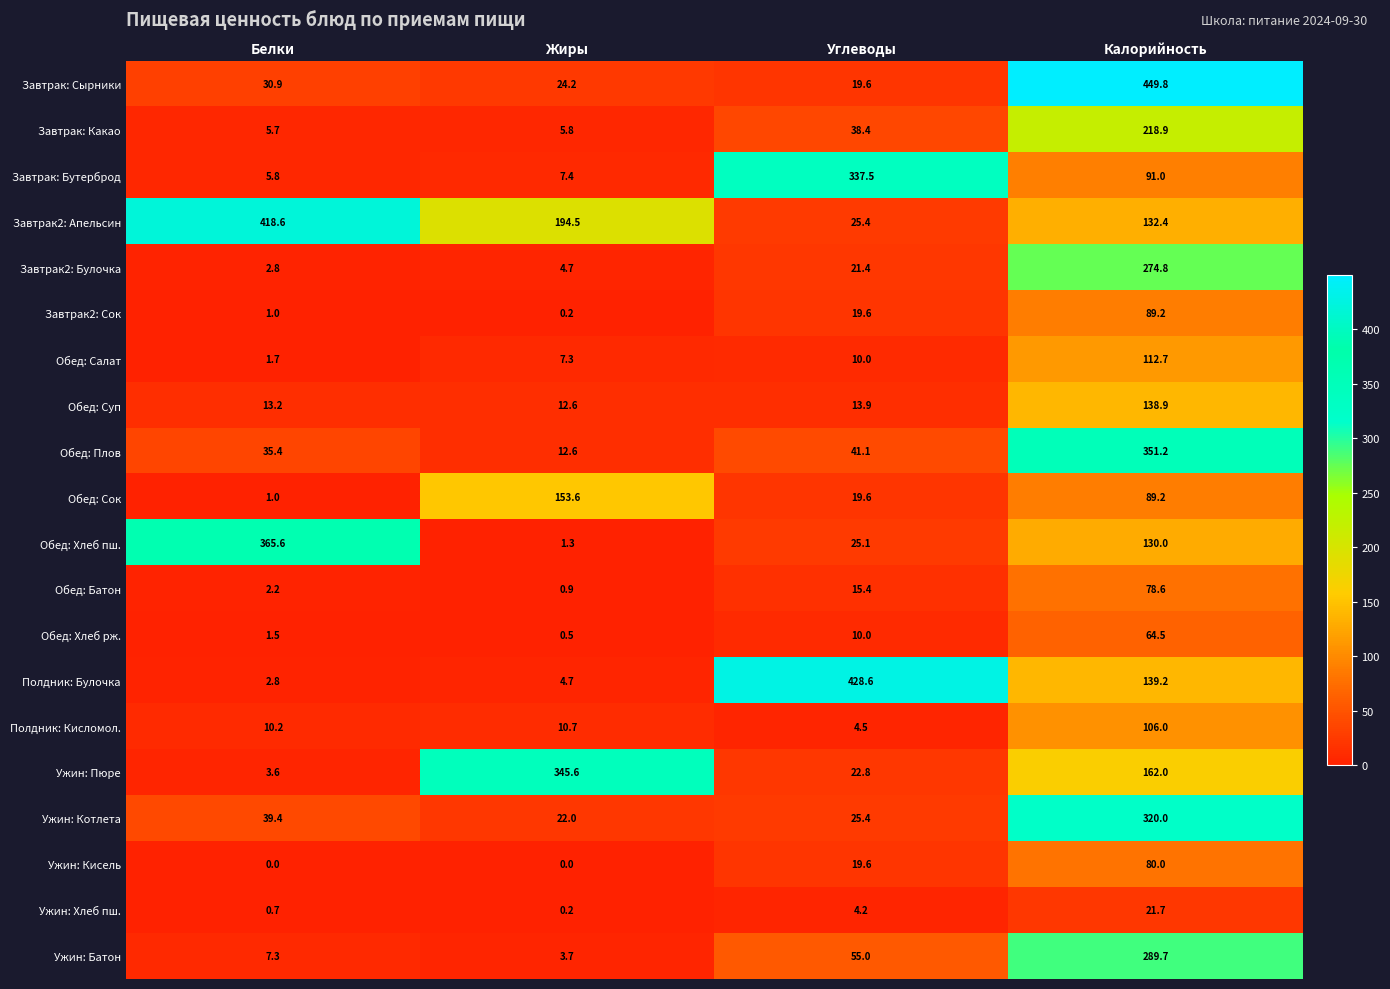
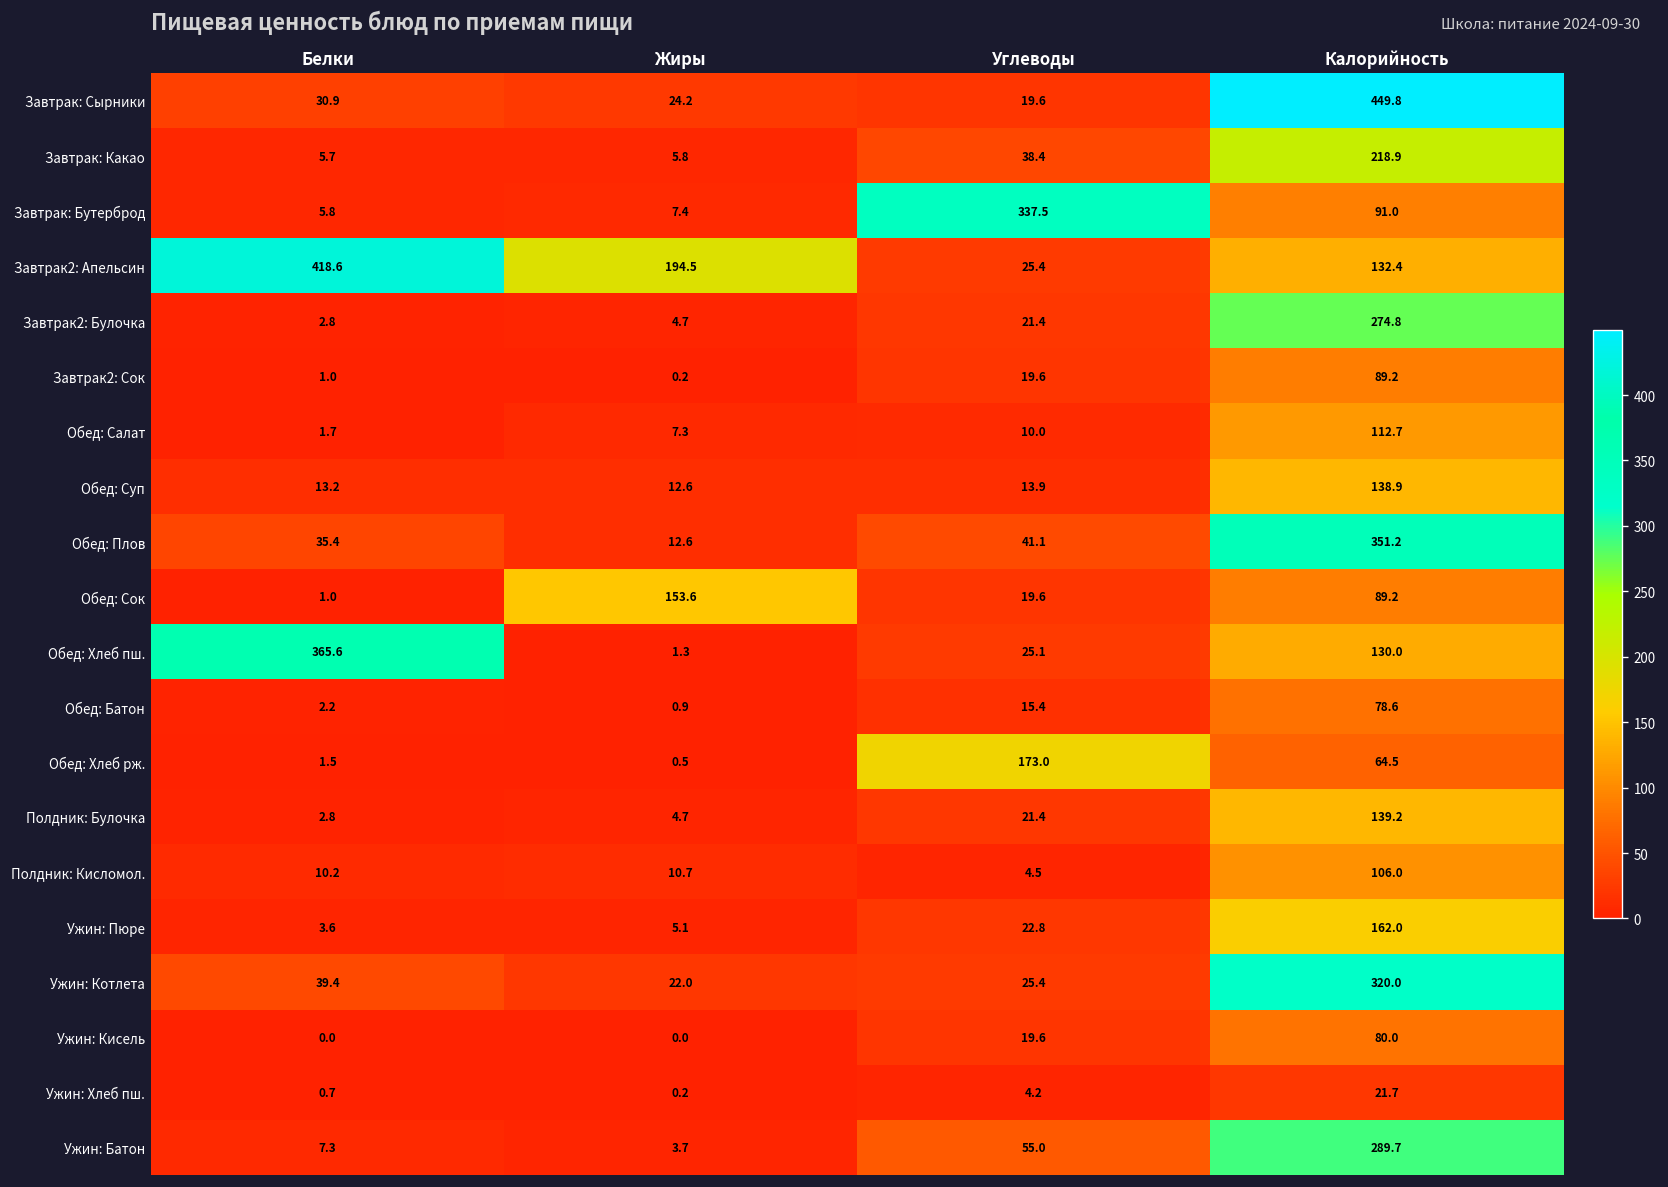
Обед: Хлеб рж., Углеводы: 10.0 -> 173.0
Полдник: Булочка, Углеводы: 428.6 -> 21.4
Ужин: Пюре, Жиры: 345.6 -> 5.1
